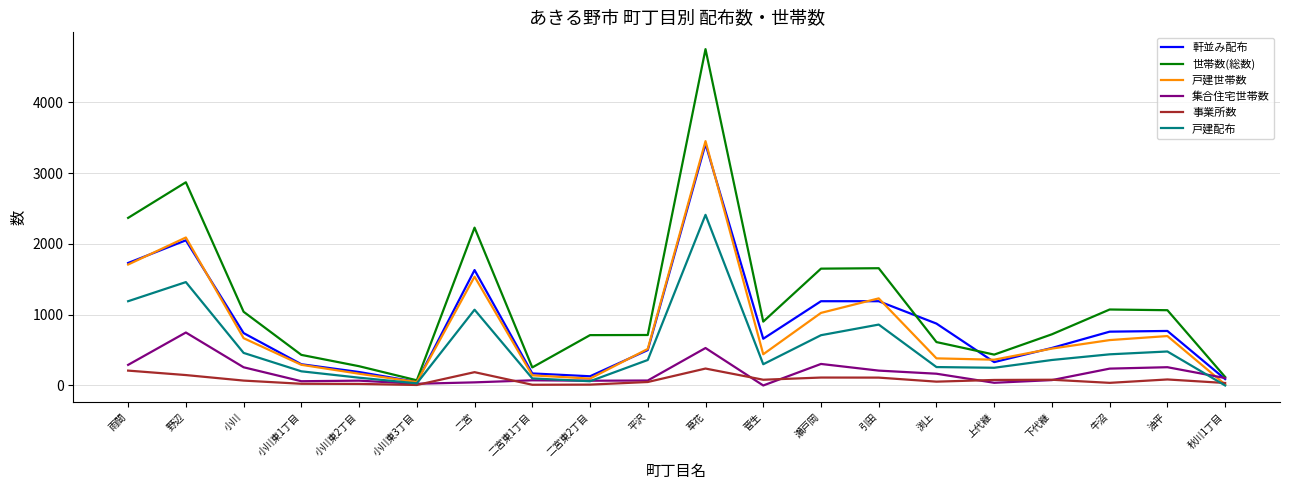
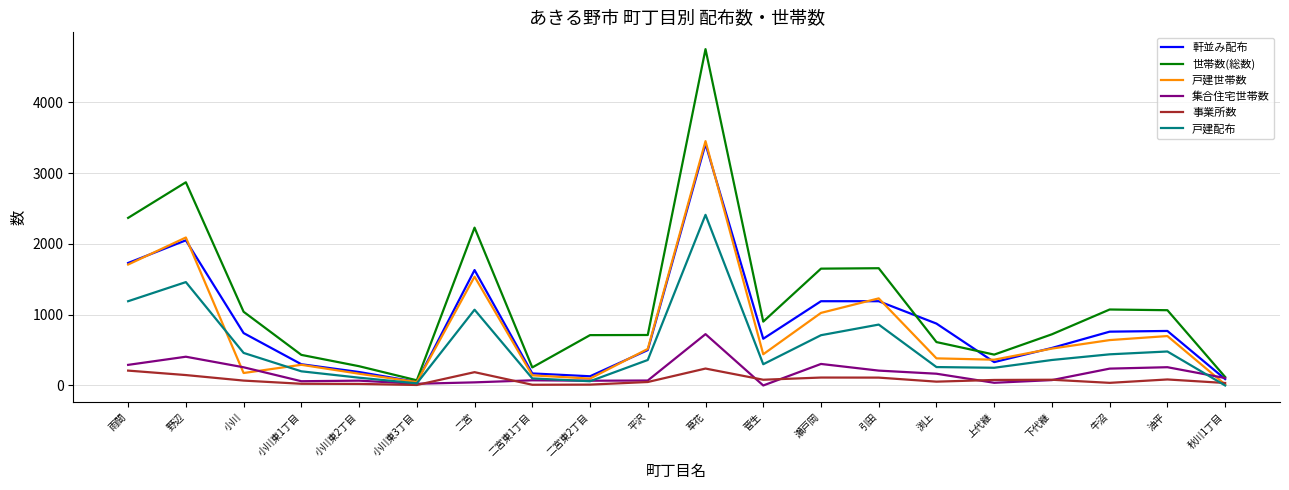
集合住宅世帯数, 野辺: 700 -> 400
戸建世帯数, 小川: 700 -> 200
集合住宅世帯数, 草花: 500 -> 700
